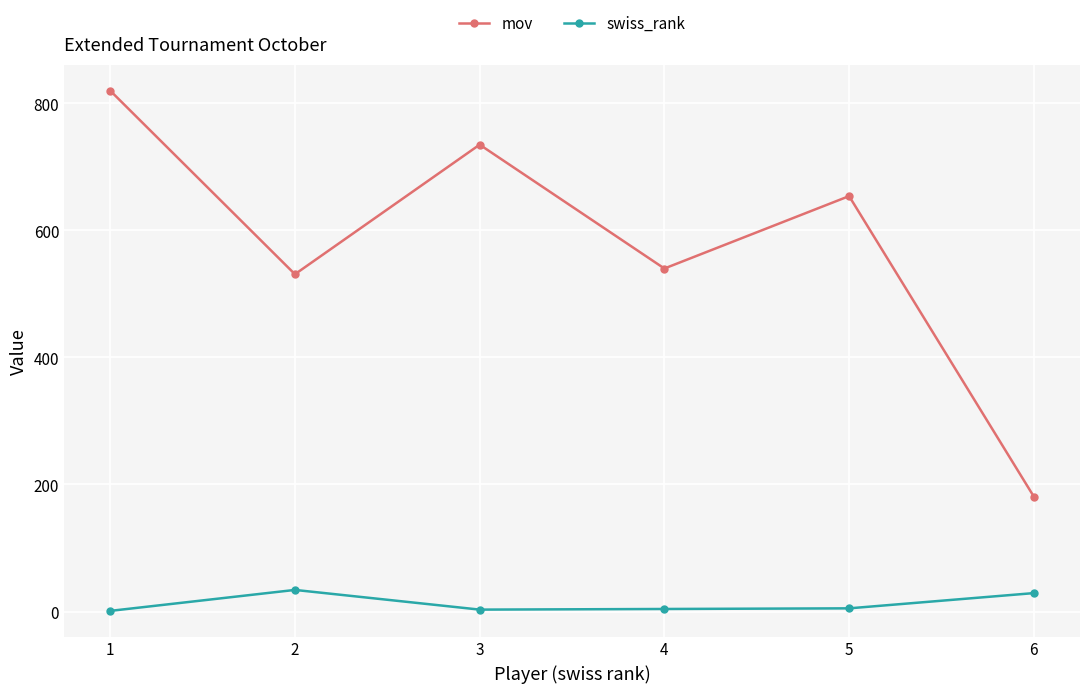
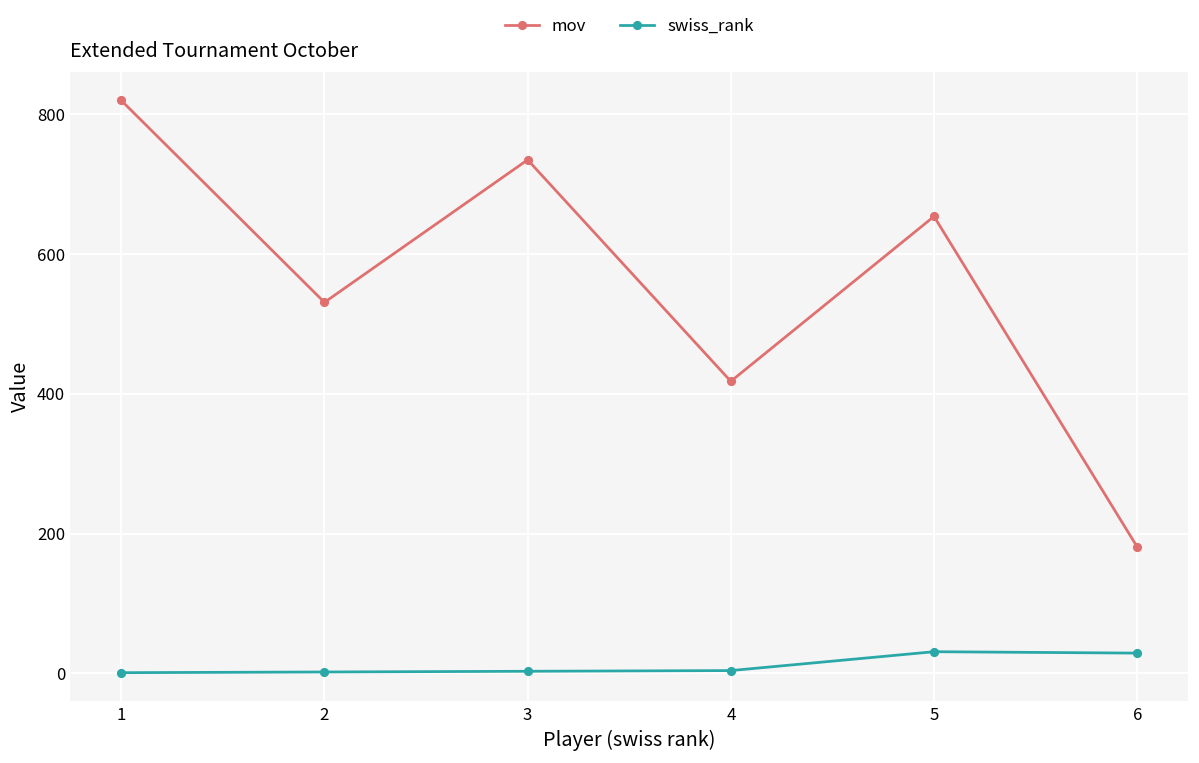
swiss_rank, 2: 30 -> 0
mov, 4: 540 -> 420
swiss_rank, 5: 10 -> 30
